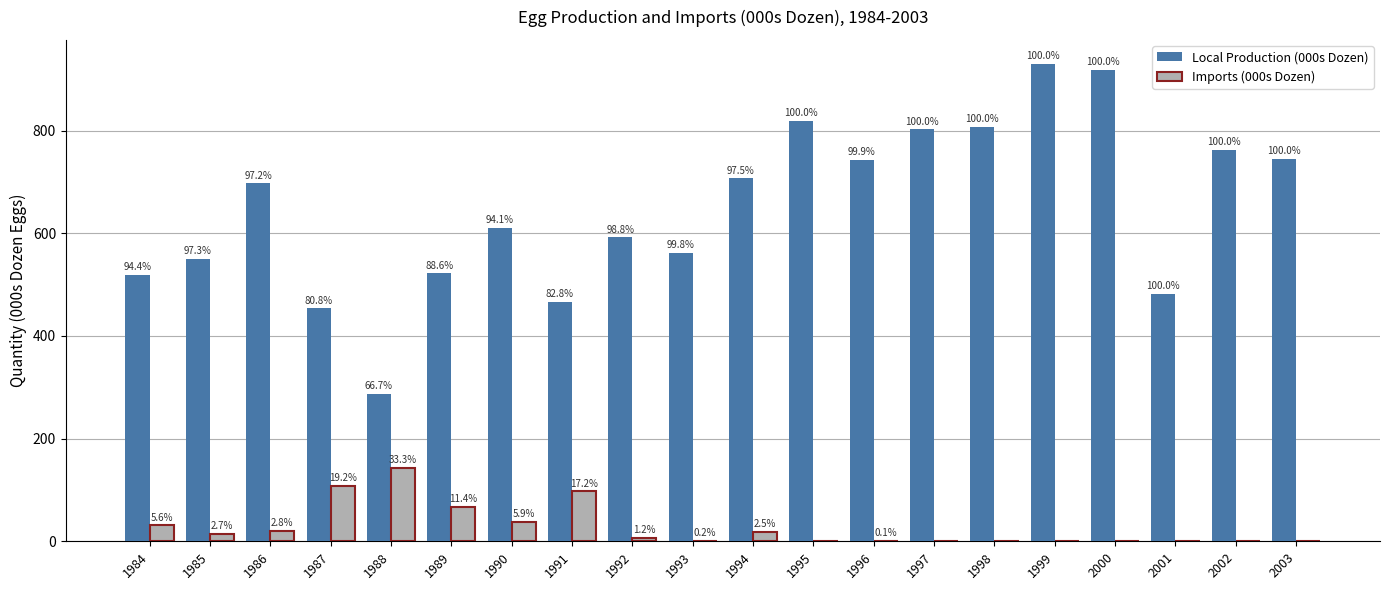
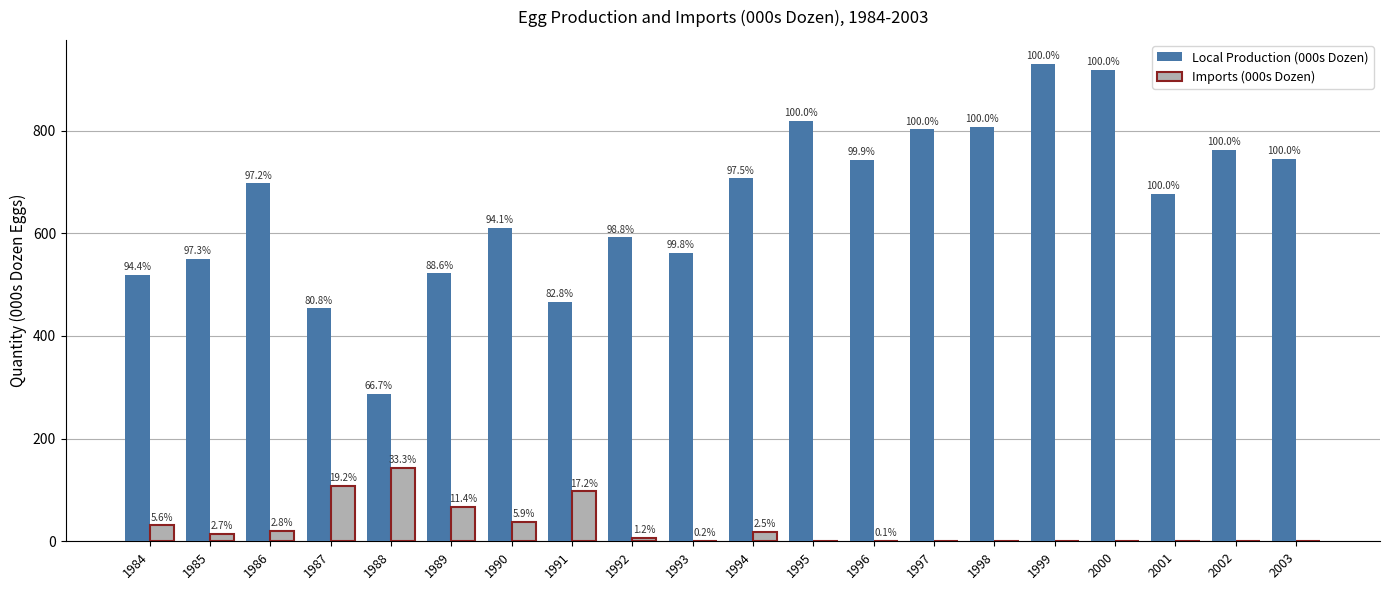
Local Production (000s Dozen), 2001: 480 -> 680
